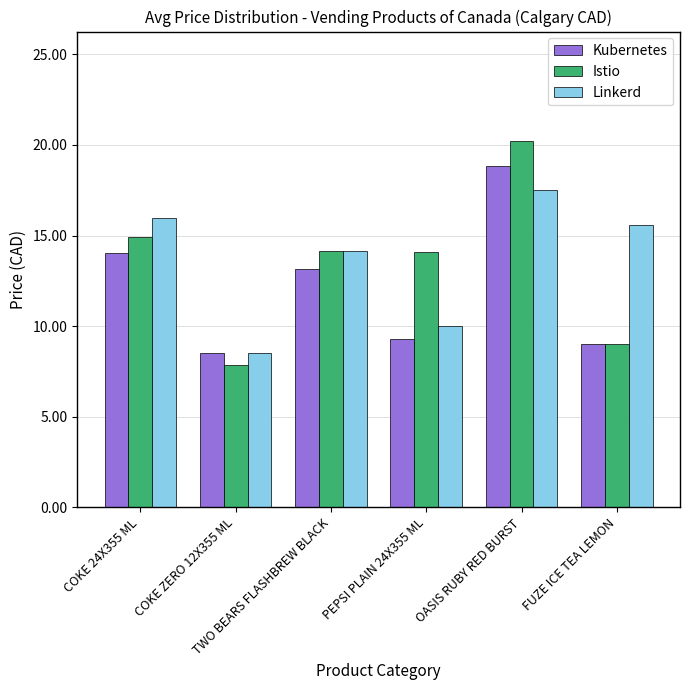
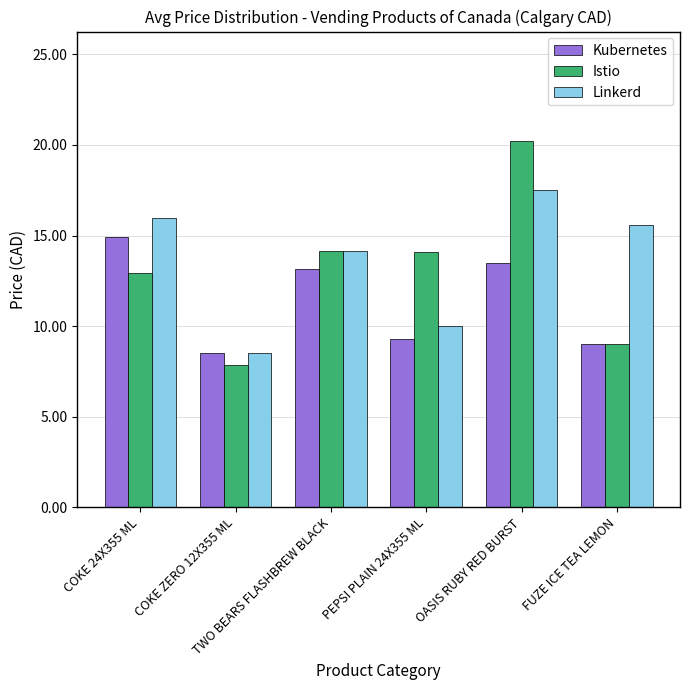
Kubernetes, COKE 24X355 ML: 14.1 -> 14.9
Istio, COKE 24X355 ML: 14.9 -> 12.9
Kubernetes, OASIS RUBY RED BURST: 18.9 -> 13.5
